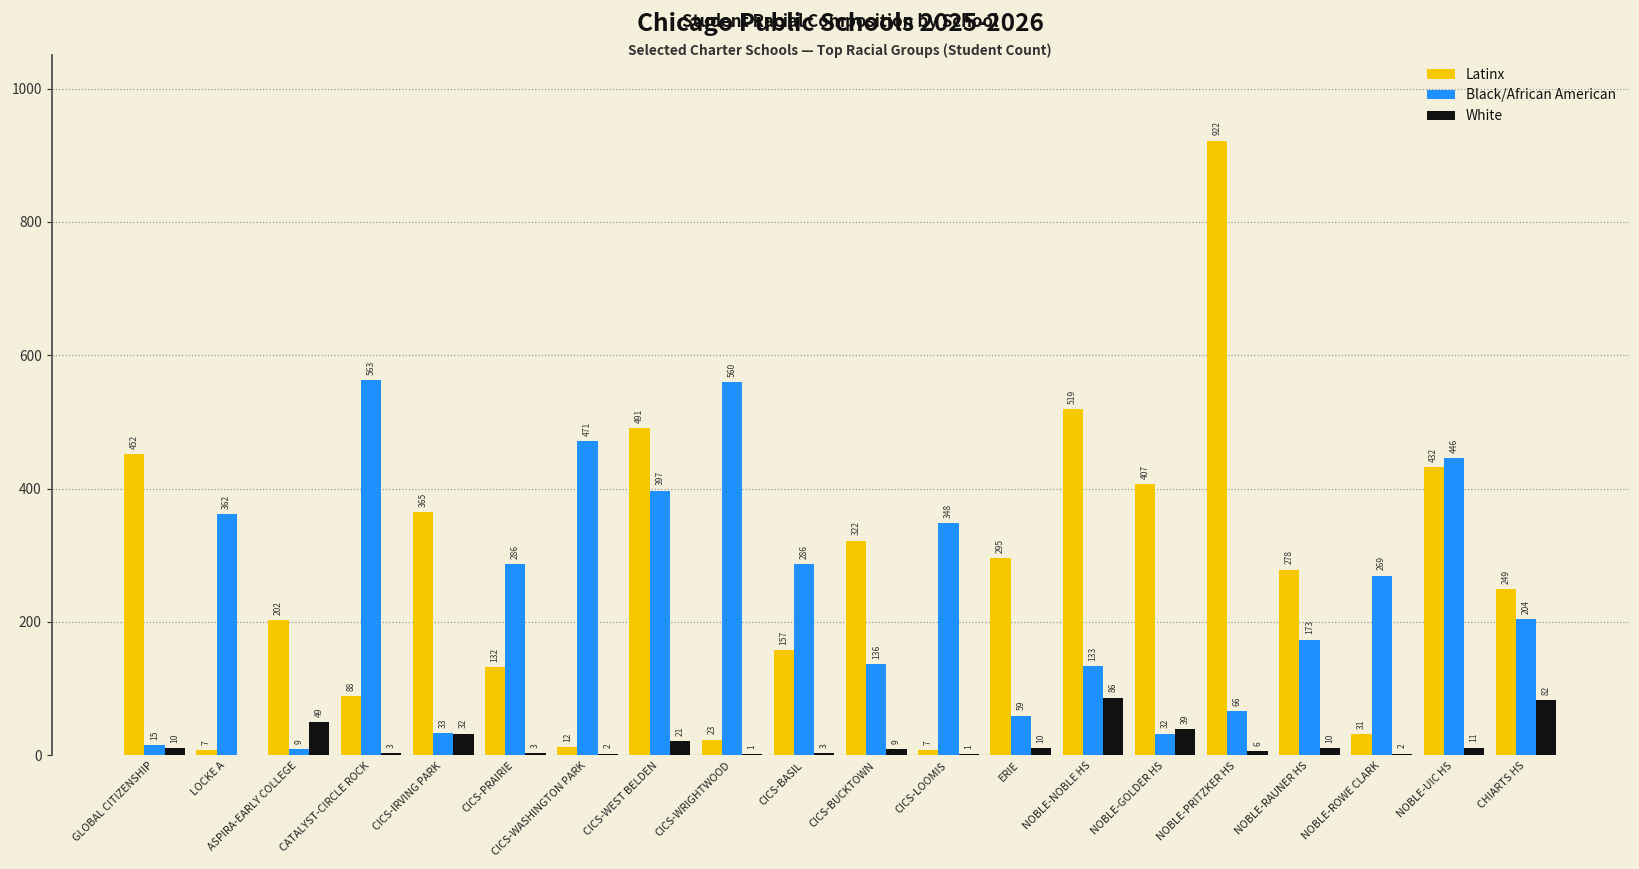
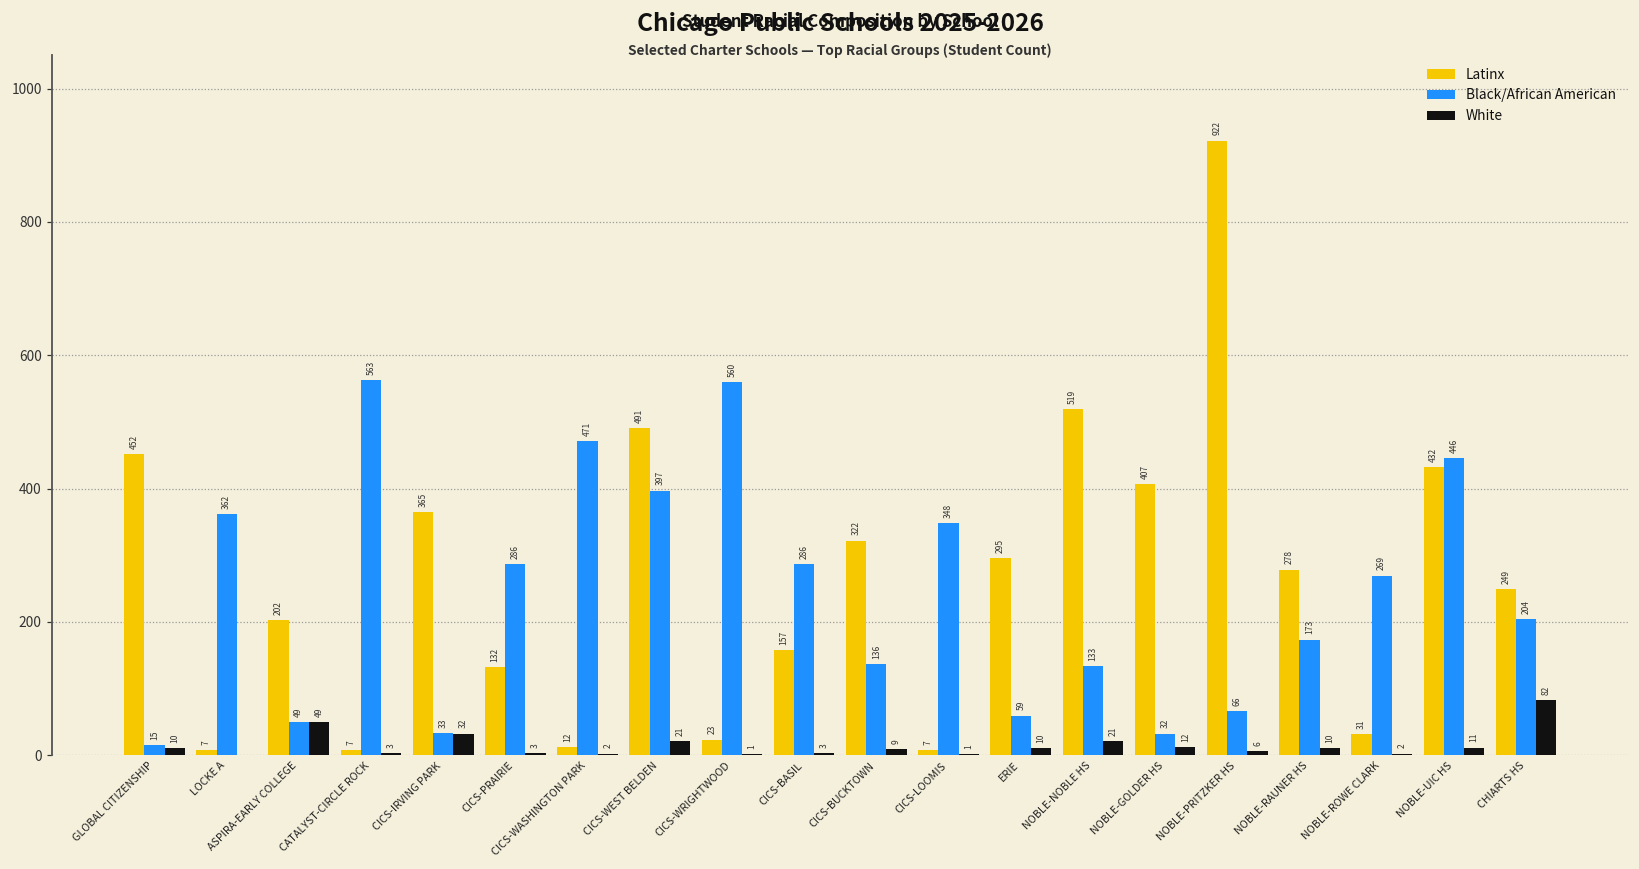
Black/African American, ASPIRA-EARLY COLLEGE: 9 -> 49
Latinx, CATALYST-CIRCLE ROCK: 88 -> 7
White, NOBLE-NOBLE HS: 86 -> 21
White, NOBLE-GOLDER HS: 39 -> 12
